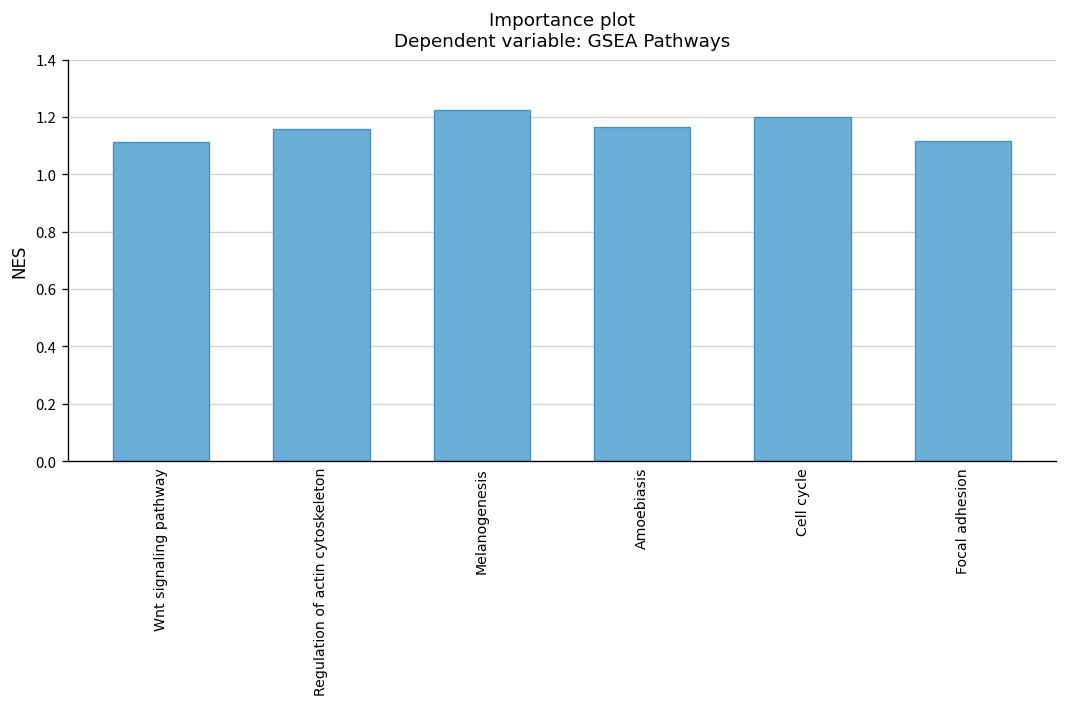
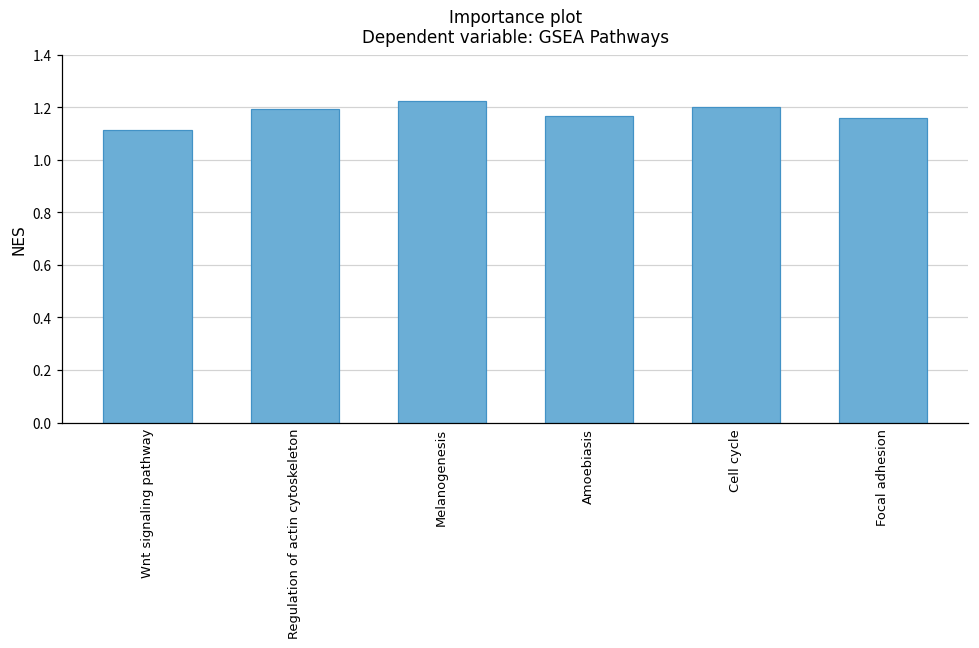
Regulation of actin cytoskeleton: 1.16 -> 1.19
Focal adhesion: 1.12 -> 1.16
